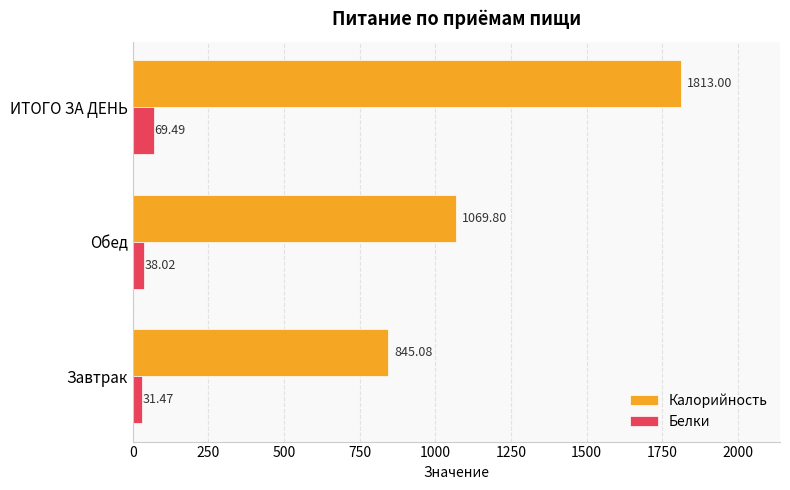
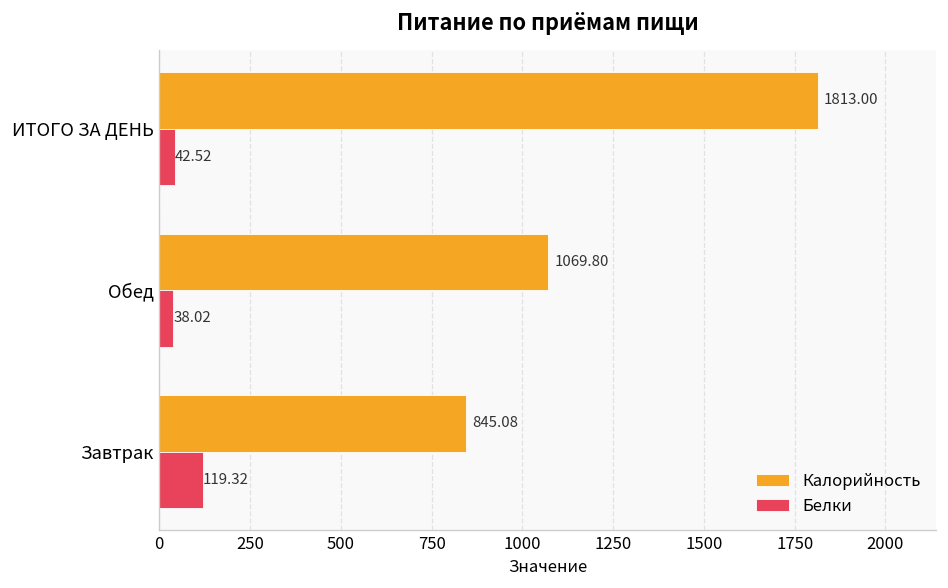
Белки, ИТОГО ЗА ДЕНЬ: 69.49 -> 42.52
Белки, Завтрак: 31.47 -> 119.32
